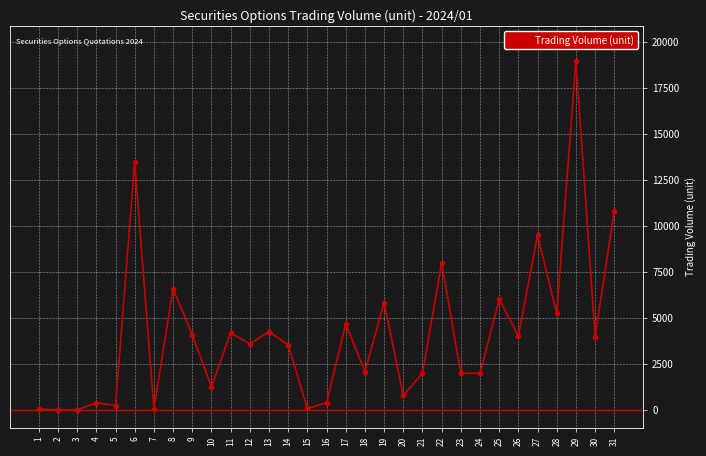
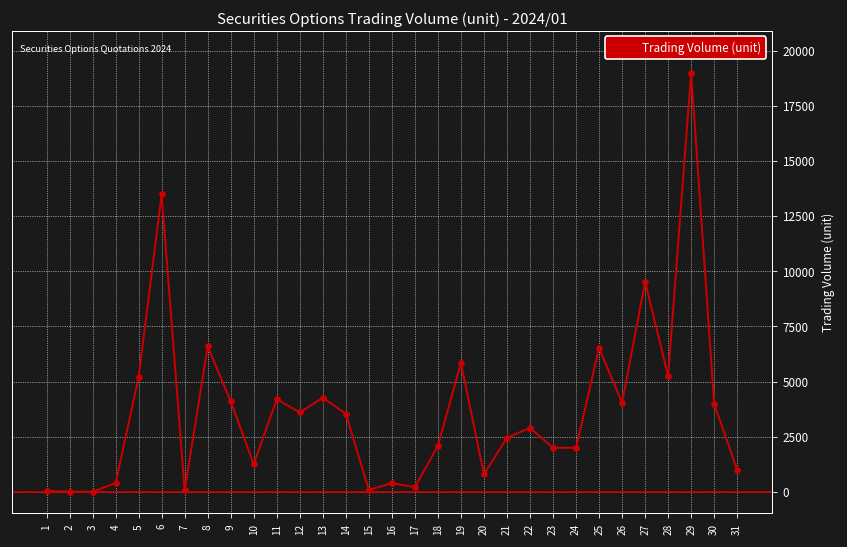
5: 300 -> 5200
17: 4700 -> 200
21: 2000 -> 2400
22: 8000 -> 2900
25: 6000 -> 6500
31: 10800 -> 1000
